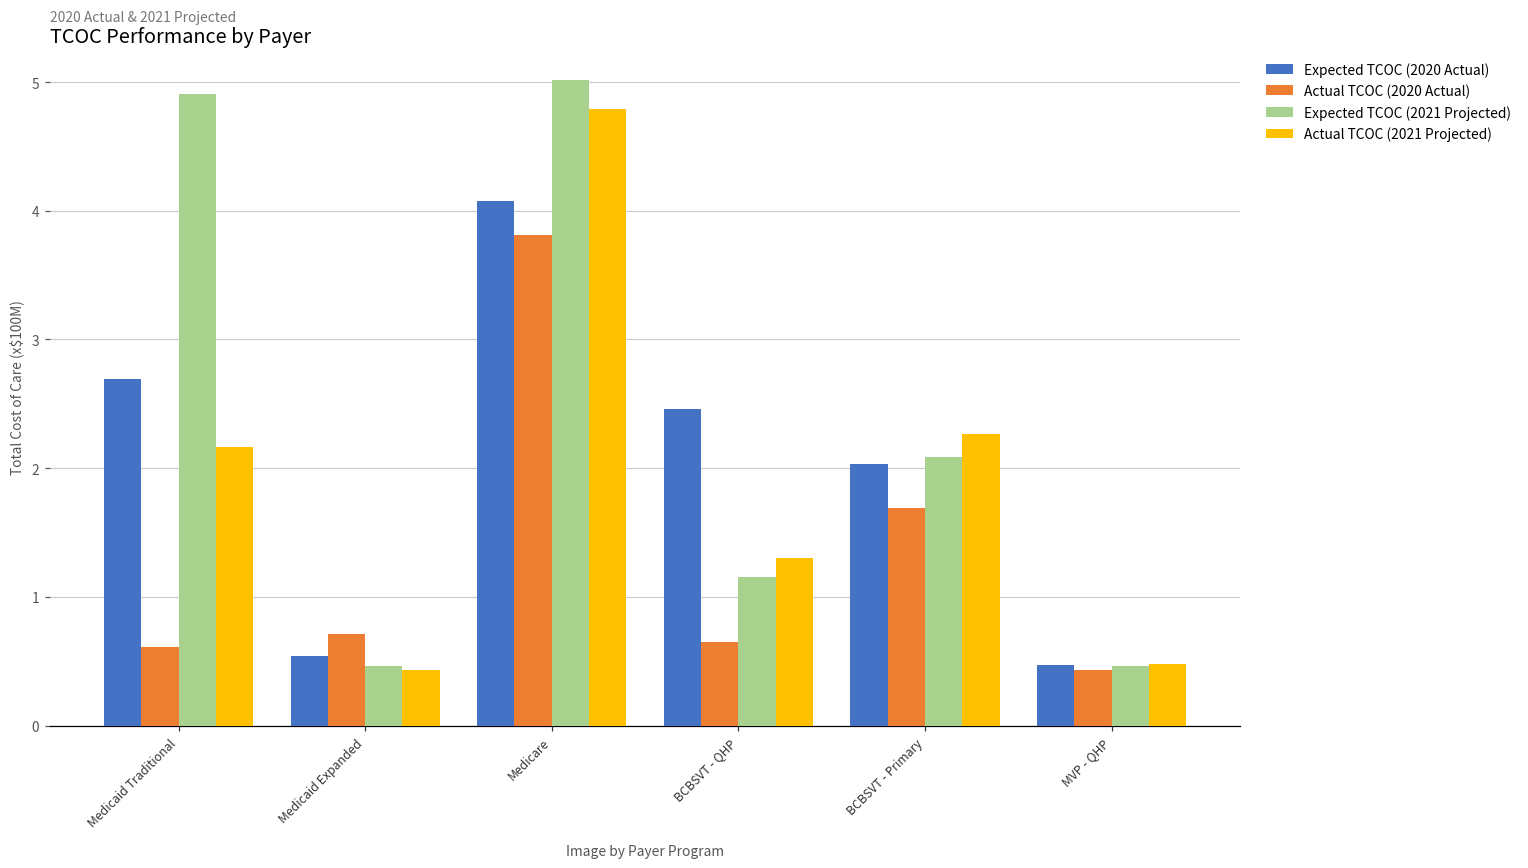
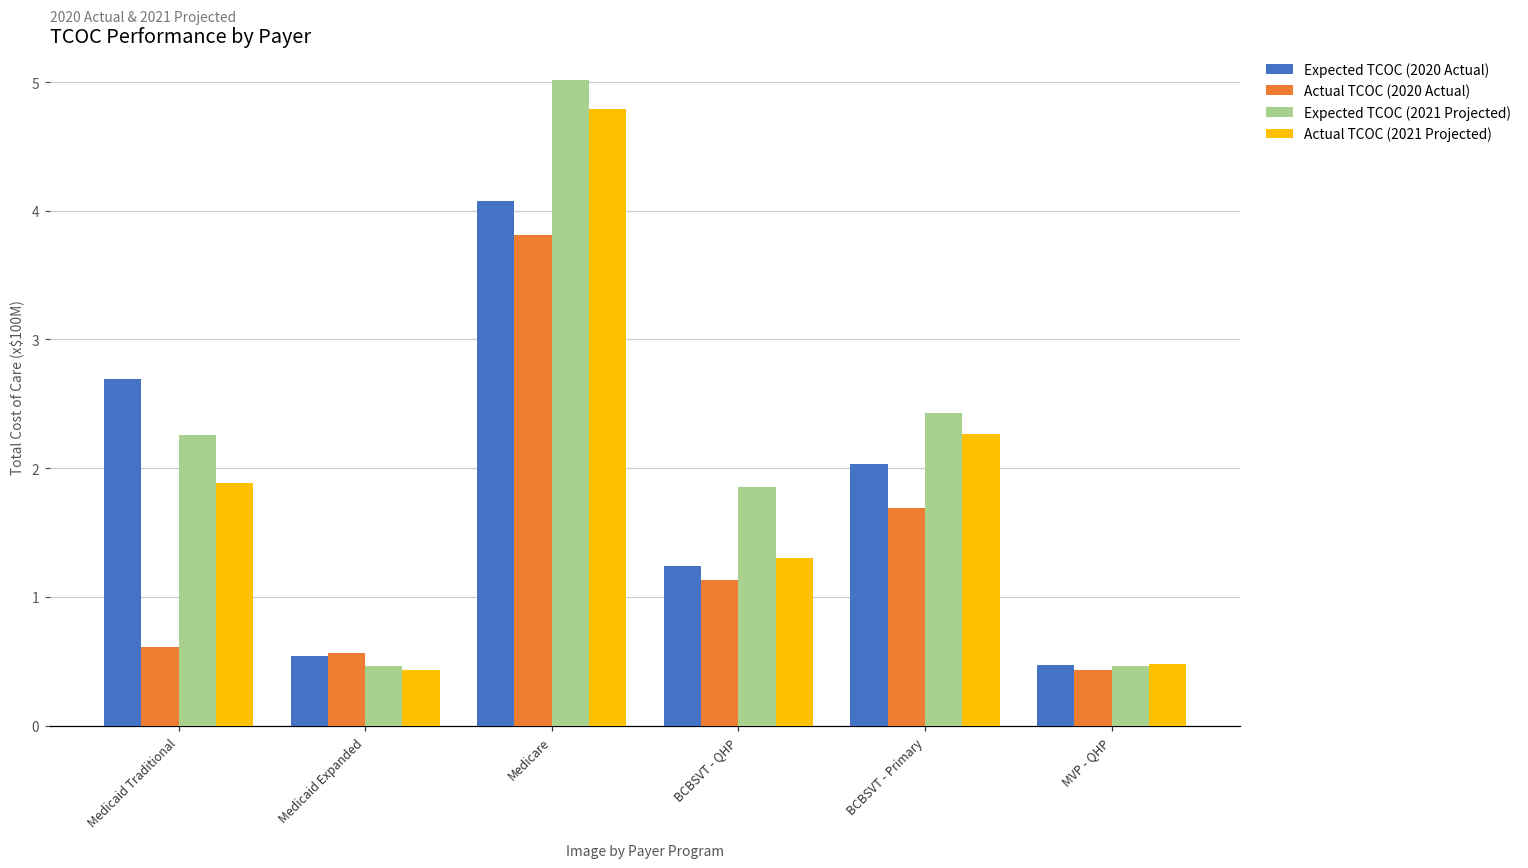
Expected TCOC (2021 Projected), Medicaid Traditional: 4.91 -> 2.26
Actual TCOC (2021 Projected), Medicaid Traditional: 2.16 -> 1.88
Actual TCOC (2020 Actual), Medicaid Expanded: 0.71 -> 0.56
Expected TCOC (2020 Actual), BCBSVT - QHP: 2.46 -> 1.24
Actual TCOC (2020 Actual), BCBSVT - QHP: 0.65 -> 1.13
Expected TCOC (2021 Projected), BCBSVT - QHP: 1.16 -> 1.85
Expected TCOC (2021 Projected), BCBSVT - Primary: 2.09 -> 2.43
